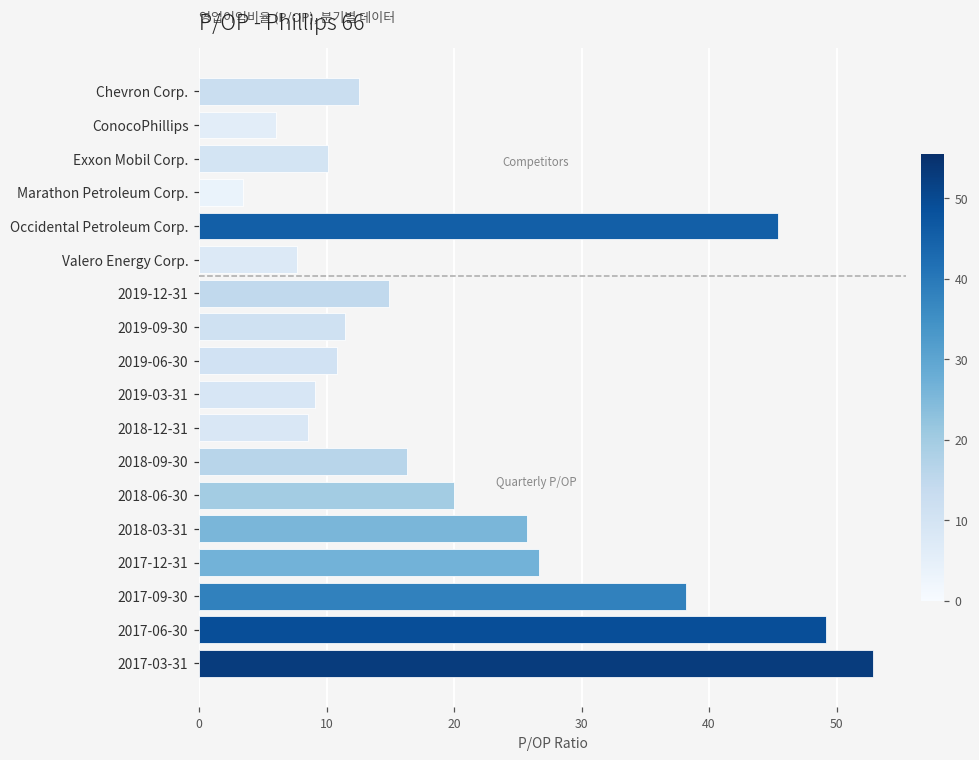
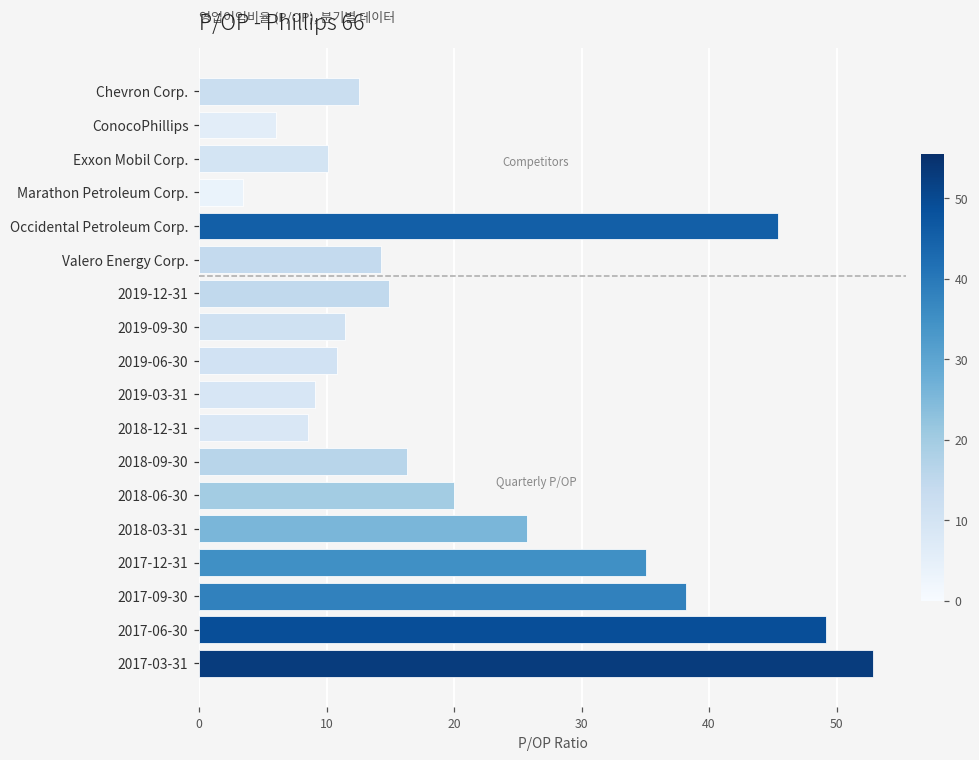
Valero Energy Corp.: 7.7 -> 14.3
2017-12-31: 26.7 -> 35.1
